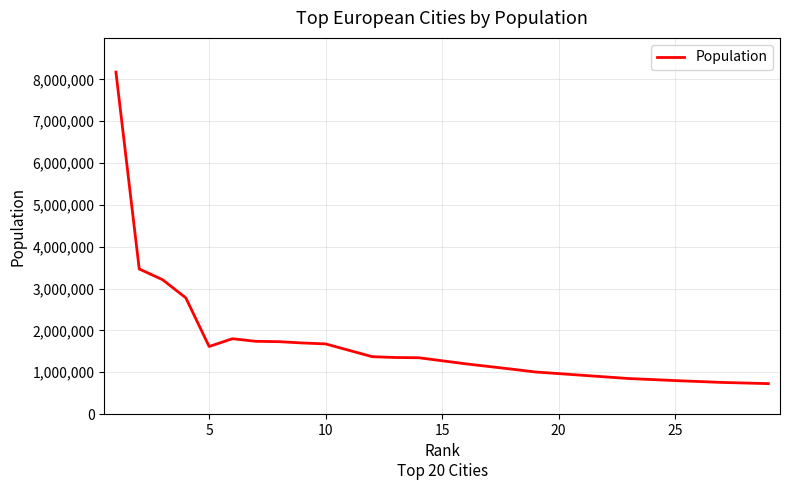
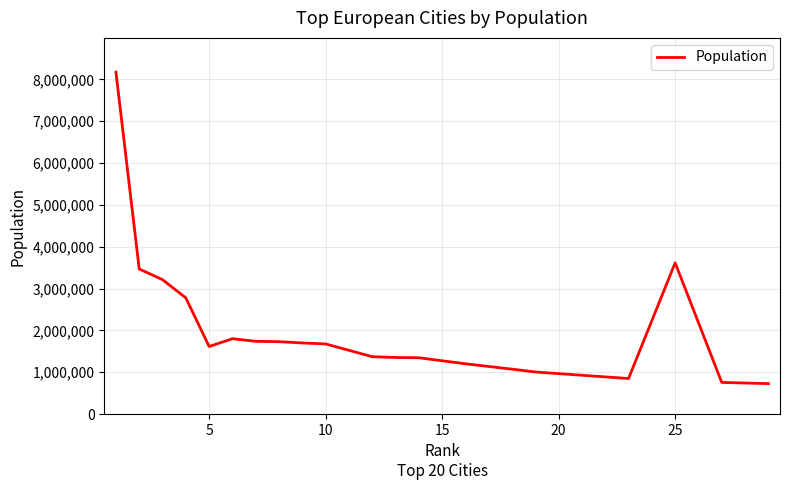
25: 800,000 -> 3,600,000
